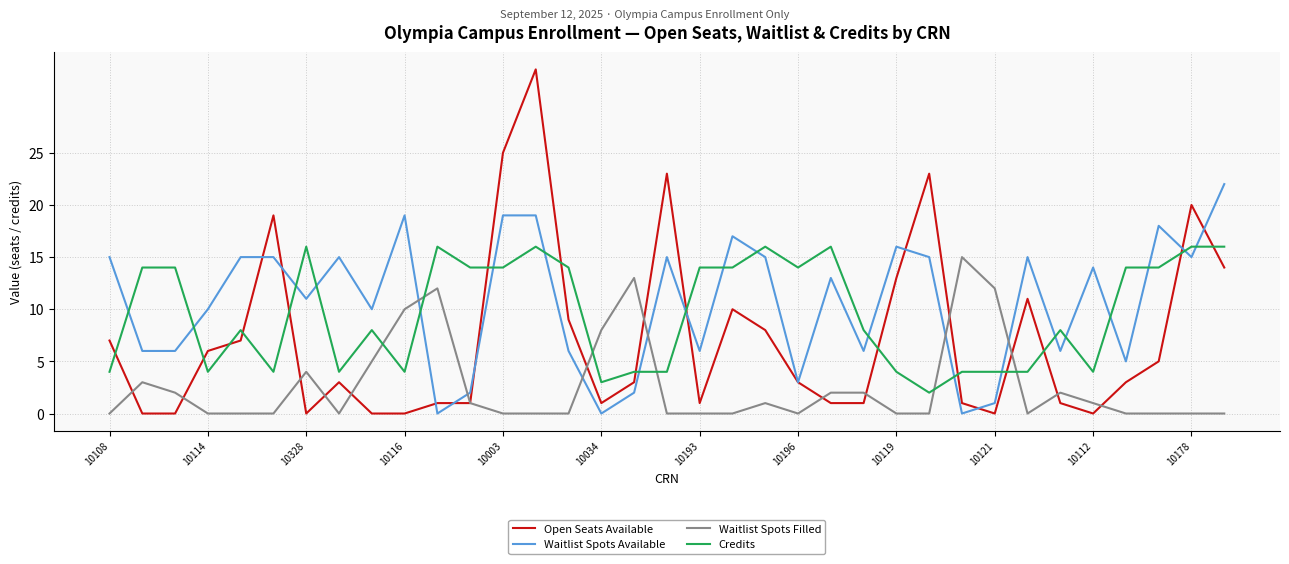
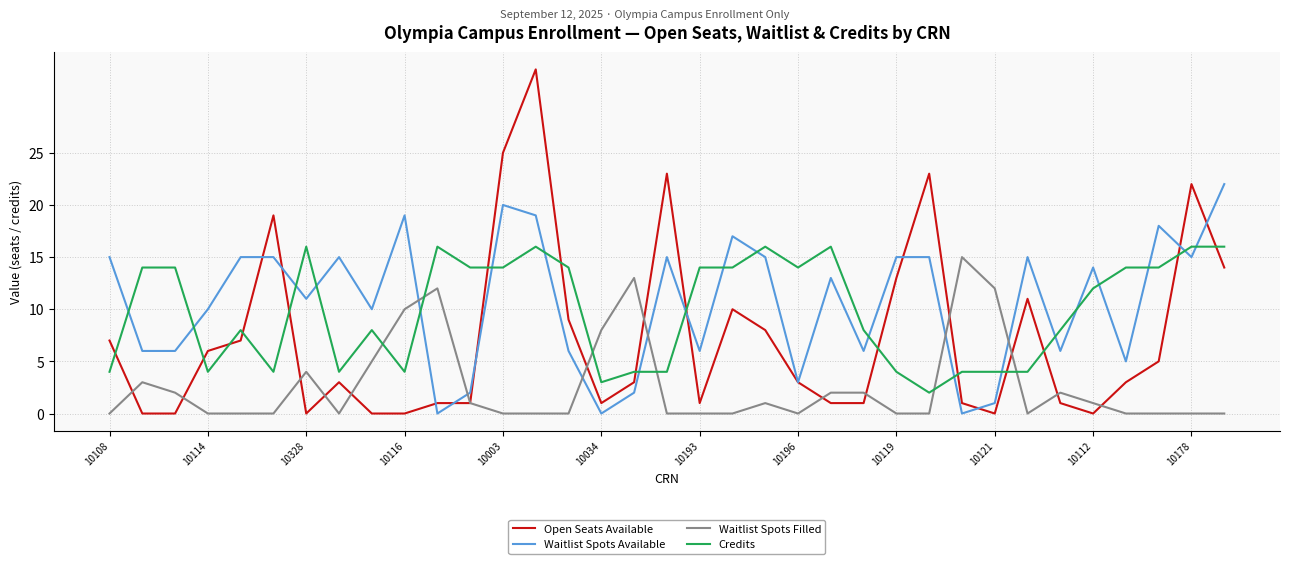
Waitlist Spots Available, 10003: 19 -> 20
Waitlist Spots Available, 10119: 16 -> 15
Credits, 10112: 4 -> 12
Open Seats Available, 10178: 20 -> 22
